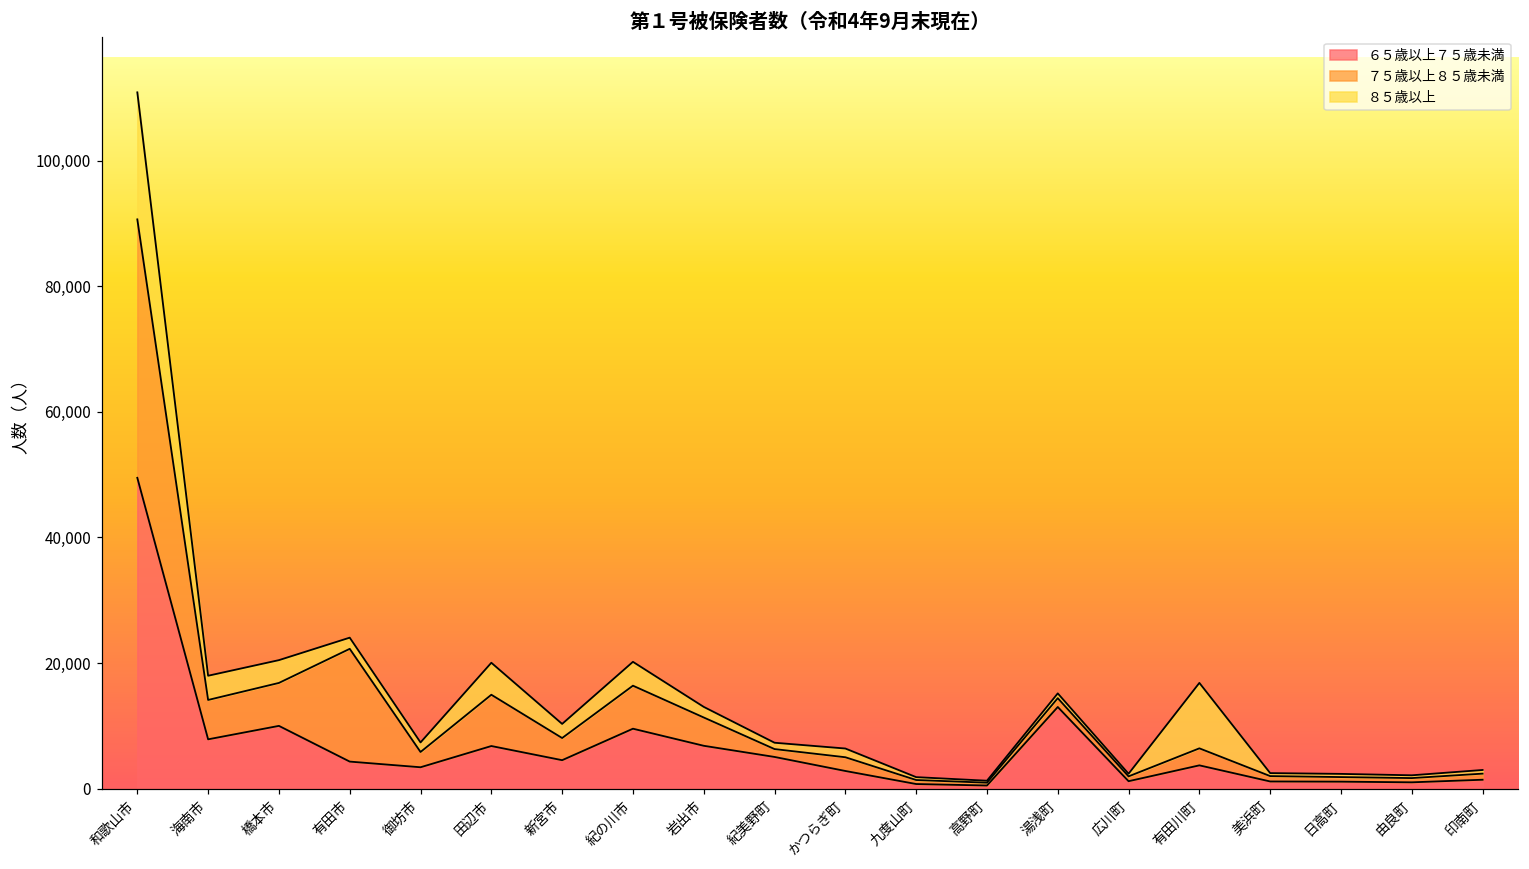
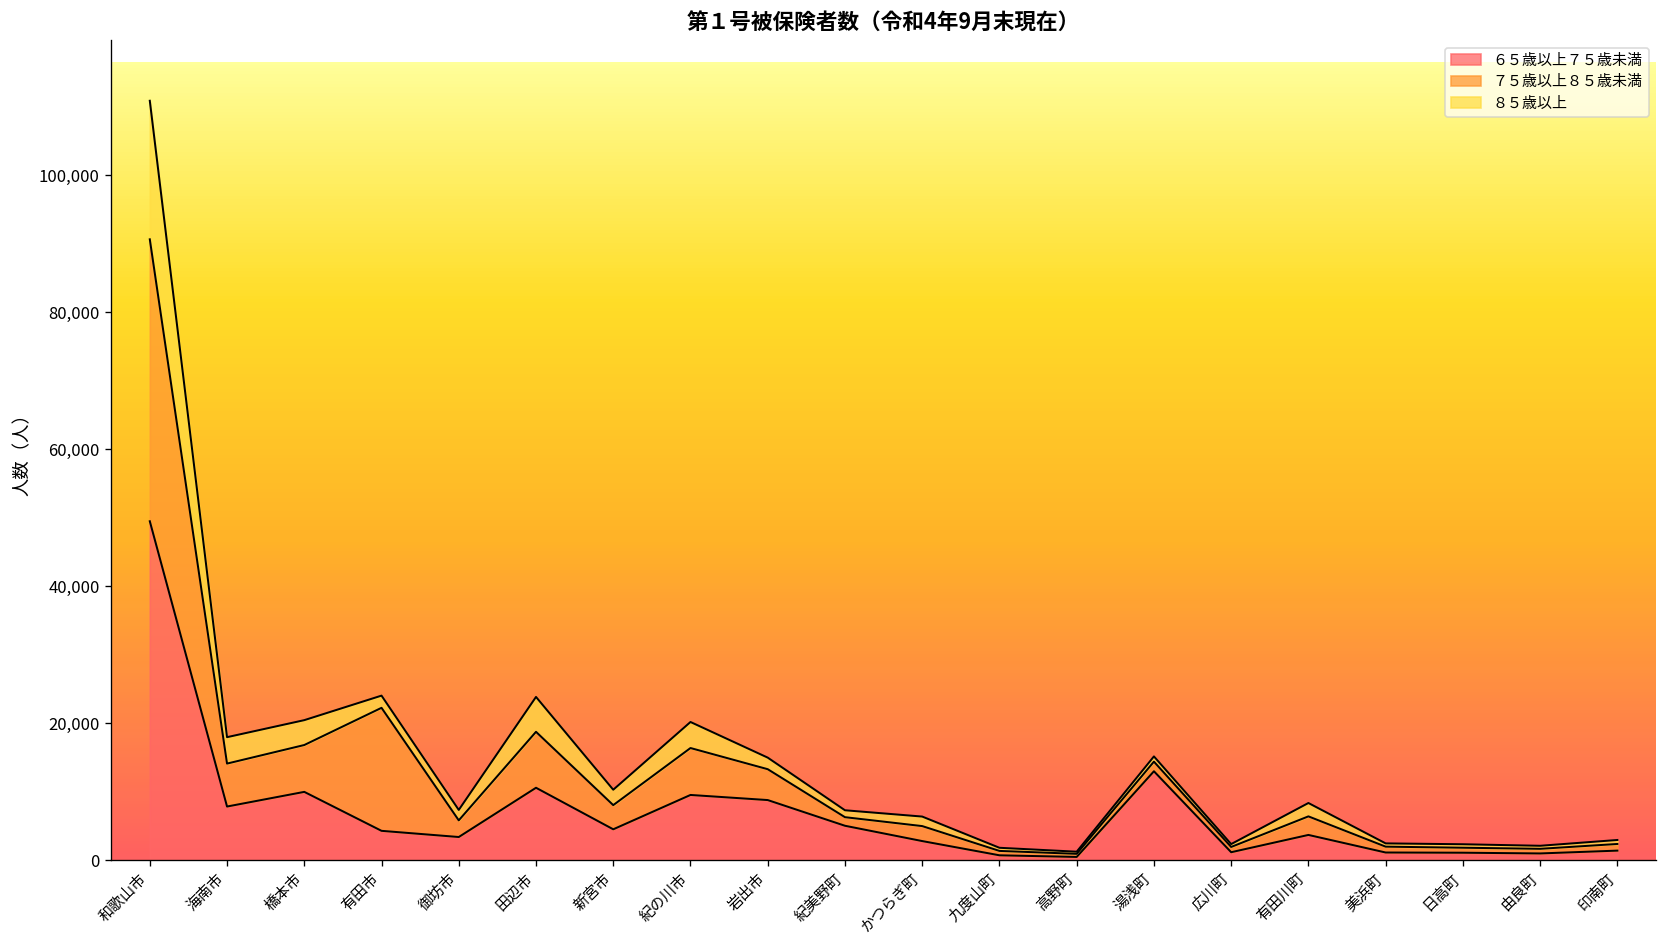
６５歳以上７５歳未満, 田辺市: 7,000 -> 11,000
６５歳以上７５歳未満, 岩出市: 7,000 -> 9,000
８５歳以上, 有田川町: 10,000 -> 2,000
